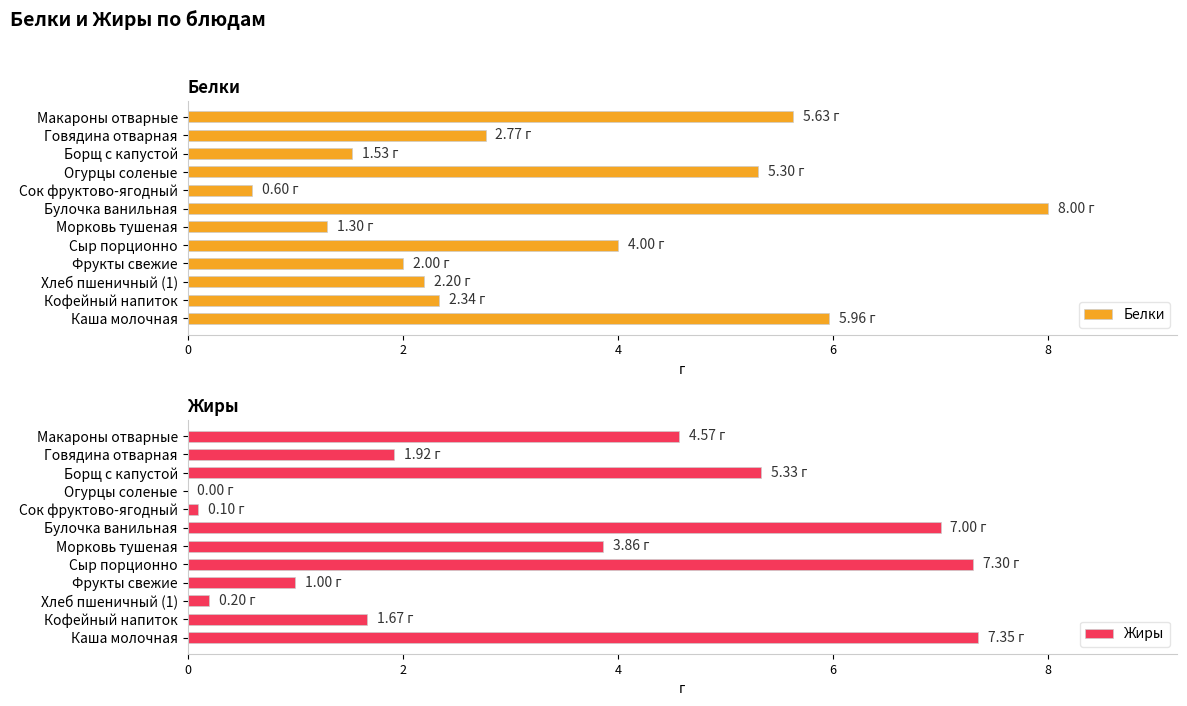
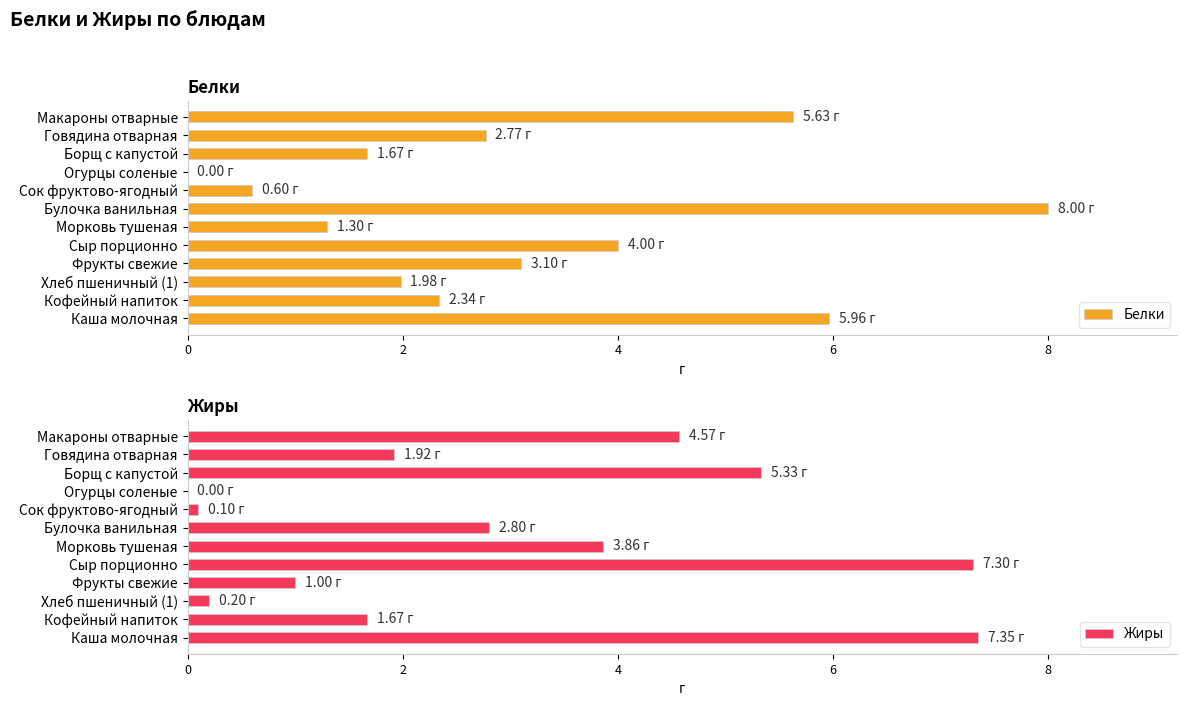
Белки, Борщ с капустой: 1.53 -> 1.67
Белки, Огурцы соленые: 5.30 -> 0.00
Белки, Фрукты свежие: 2.00 -> 3.10
Белки, Хлеб пшеничный (1): 2.20 -> 1.98
Жиры, Булочка ванильная: 7.00 -> 2.80
